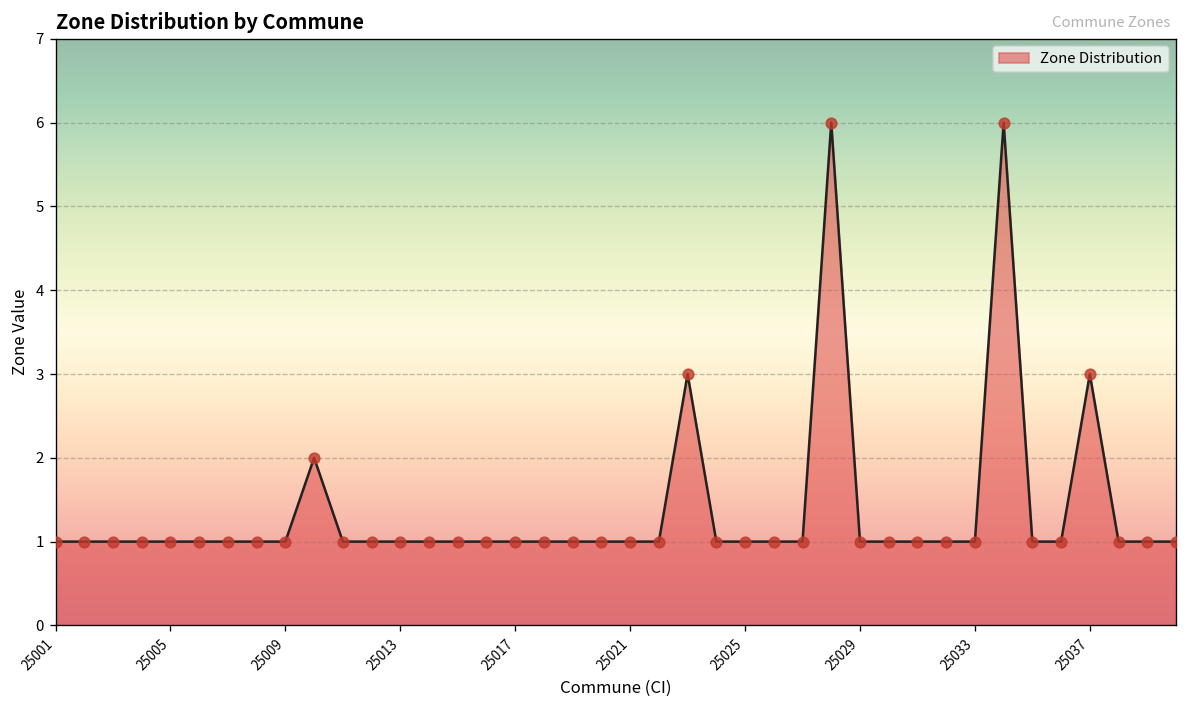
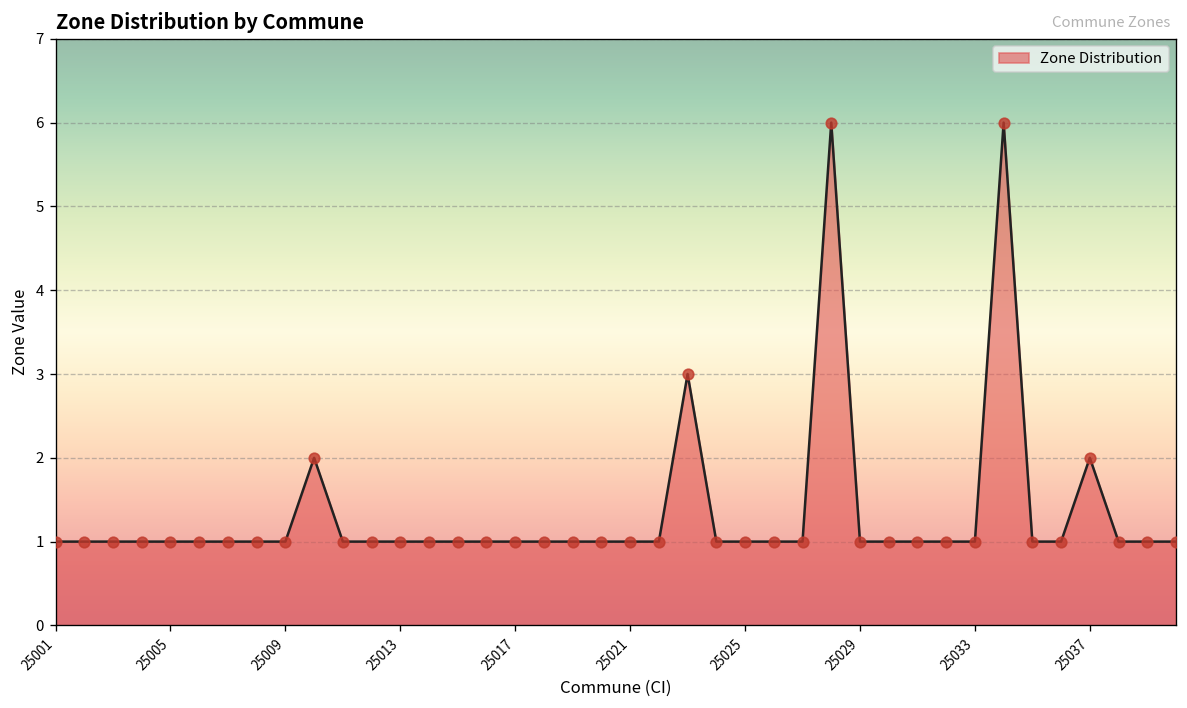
25037: 3 -> 2
